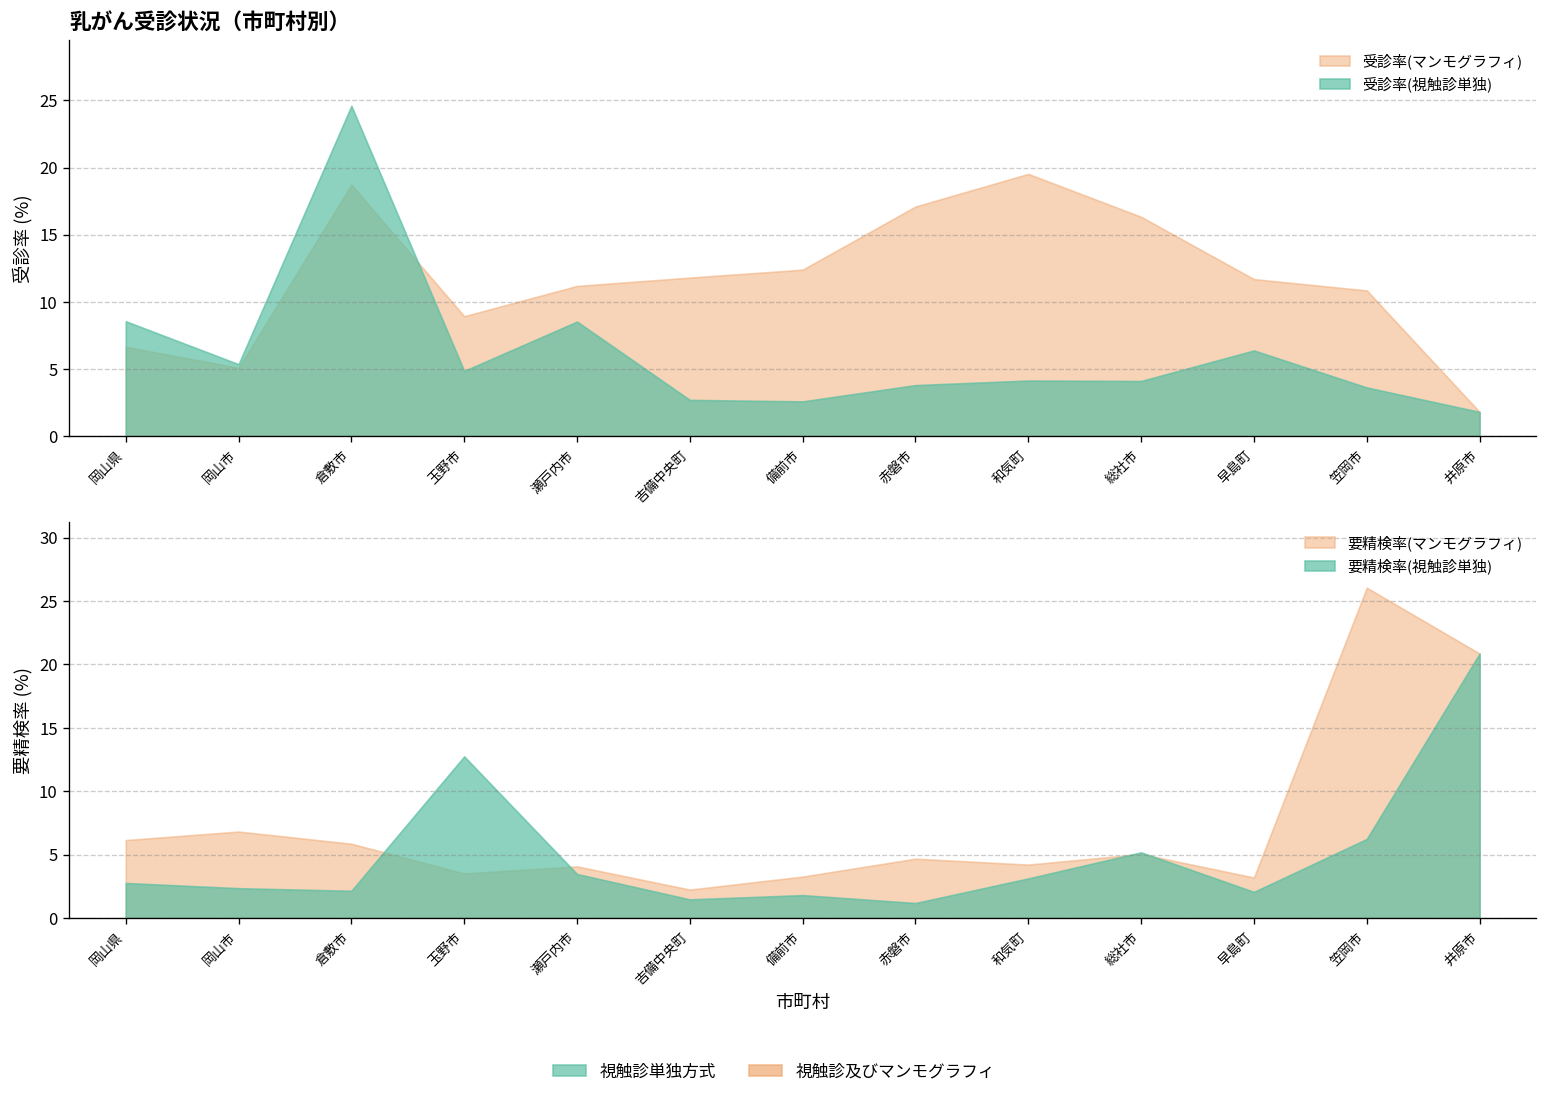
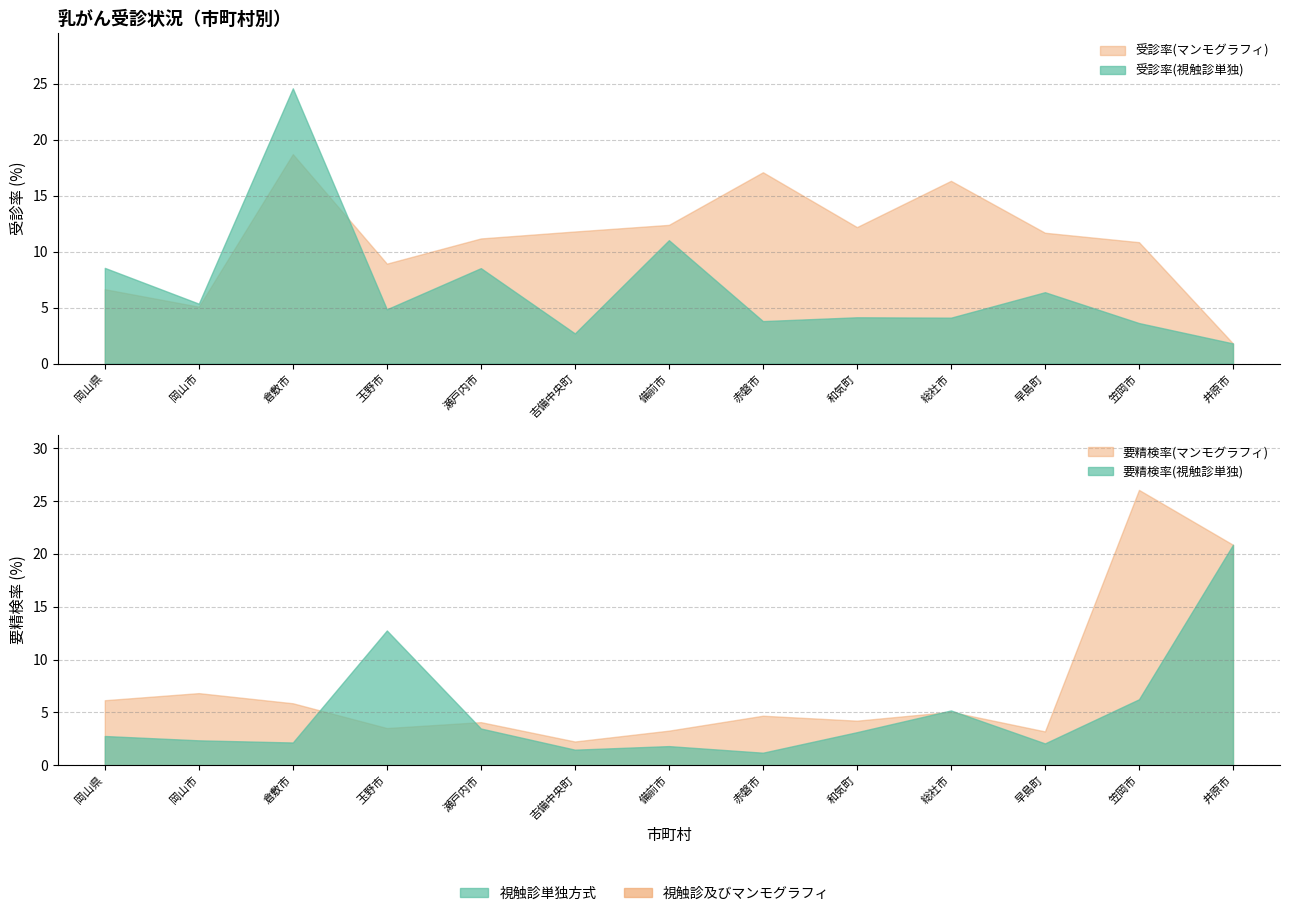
乳がん受診状況（市町村別）, 受診率(視触診単独), 備前市: 2.6 -> 11.0
乳がん受診状況（市町村別）, 受診率(マンモグラフィ), 和気町: 19.5 -> 12.2
